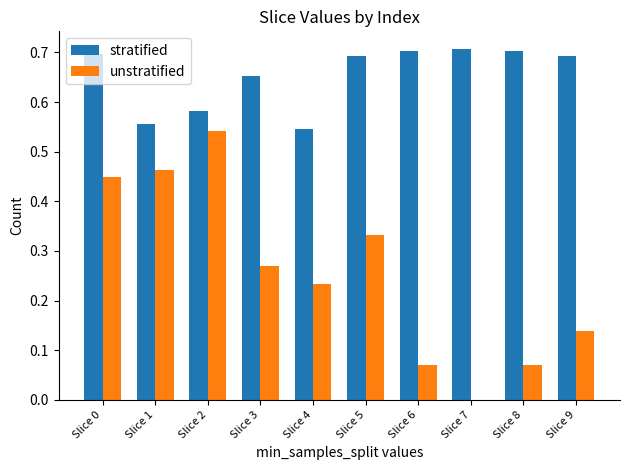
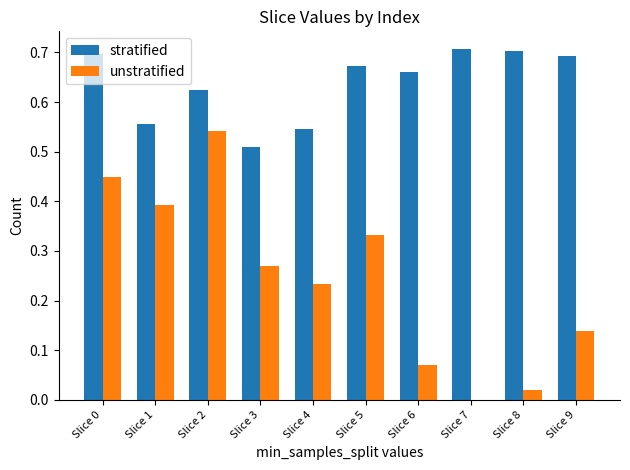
unstratified, Slice 1: 0.46 -> 0.39
stratified, Slice 2: 0.58 -> 0.62
stratified, Slice 3: 0.65 -> 0.51
stratified, Slice 5: 0.69 -> 0.67
stratified, Slice 6: 0.70 -> 0.66
unstratified, Slice 8: 0.07 -> 0.02
